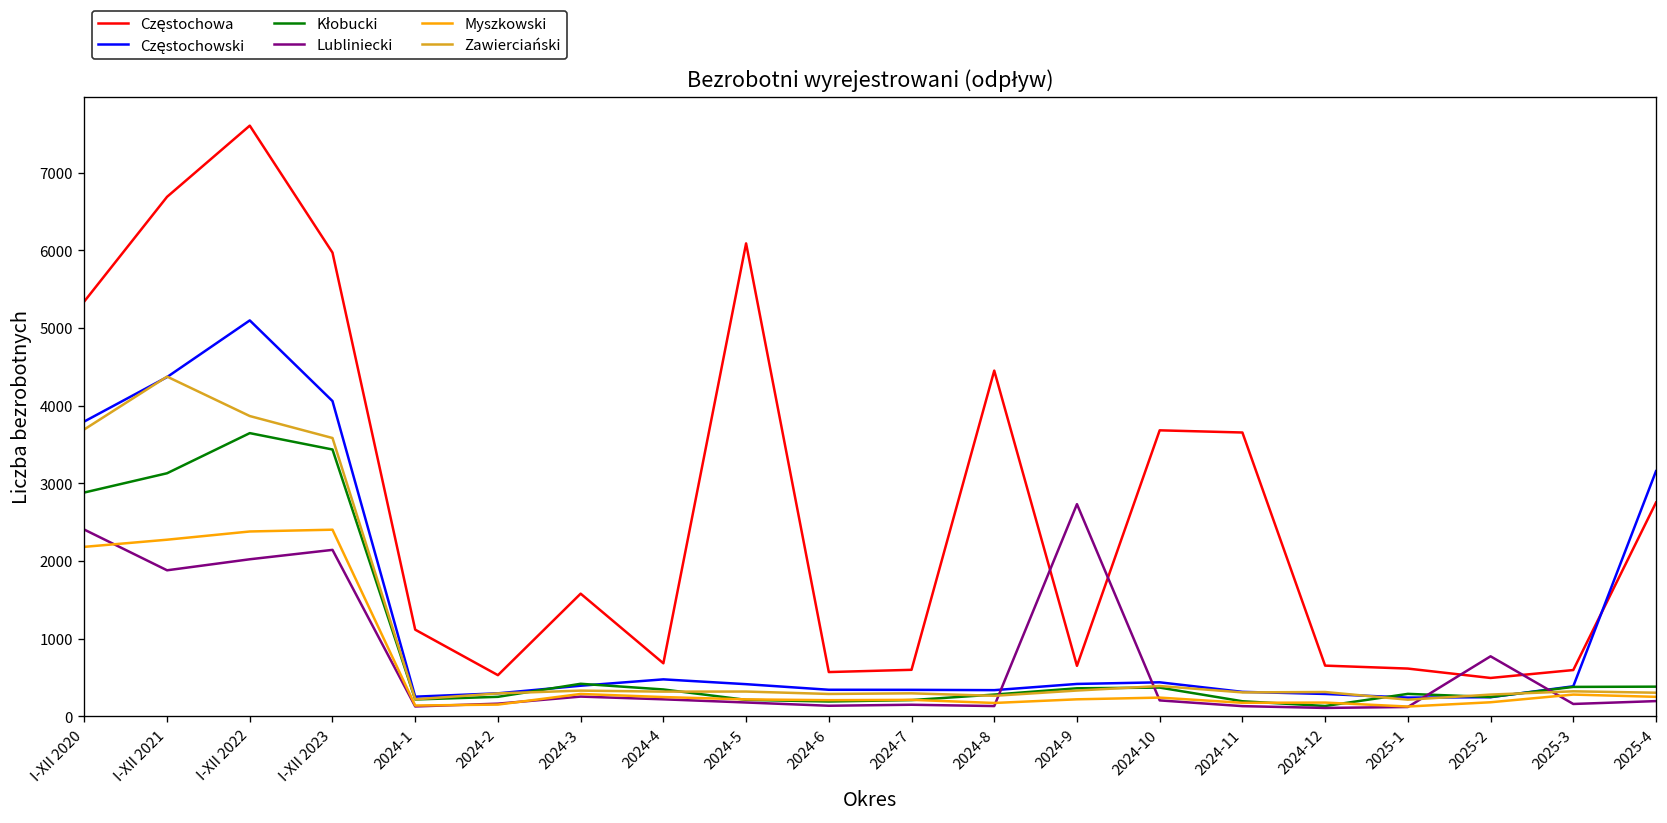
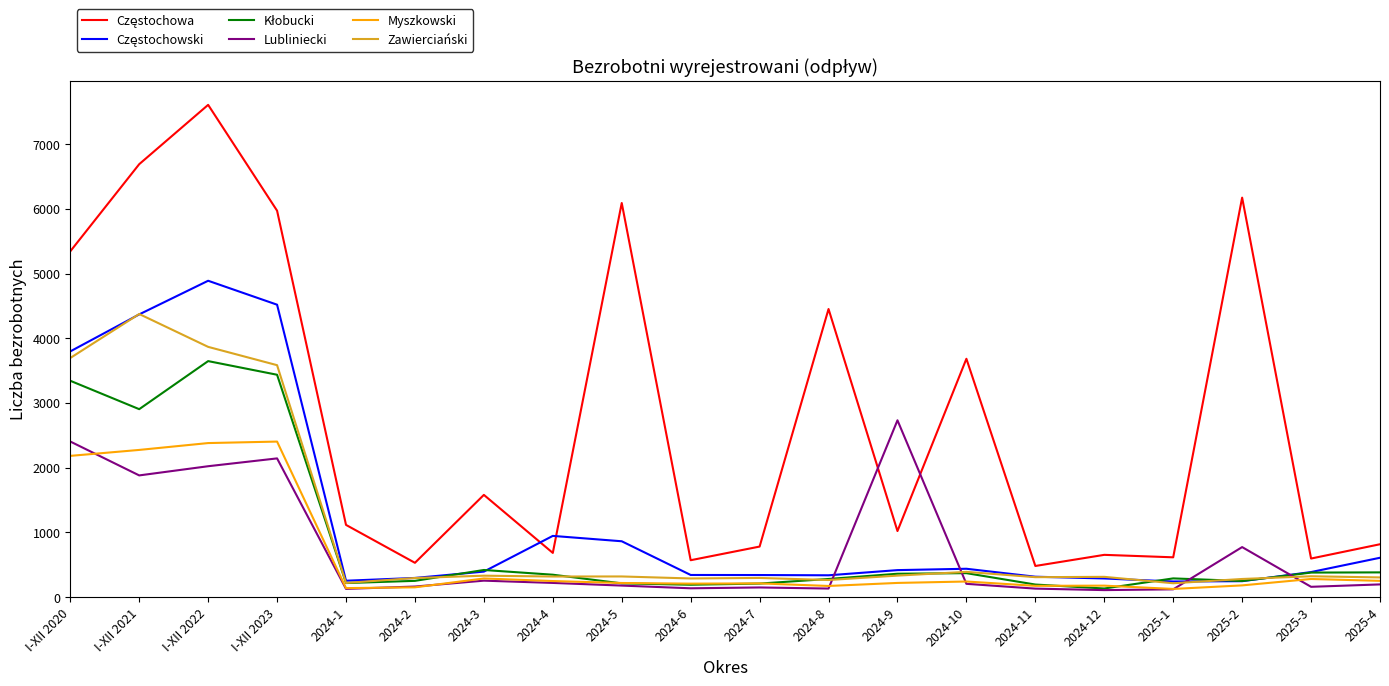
Kłobucki, I-XII 2020: 2900 -> 3300
Kłobucki, I-XII 2021: 3100 -> 2900
Częstochowski, I-XII 2022: 5100 -> 4900
Częstochowski, I-XII 2023: 4100 -> 4500
Częstochowski, 2024-4: 500 -> 900
Częstochowski, 2024-5: 400 -> 900
Częstochowa, 2024-7: 600 -> 800
Częstochowa, 2024-9: 600 -> 1000
Częstochowa, 2024-11: 3700 -> 500
Częstochowa, 2025-2: 500 -> 6200
Częstochowa, 2025-4: 2800 -> 800
Częstochowski, 2025-4: 3200 -> 600
